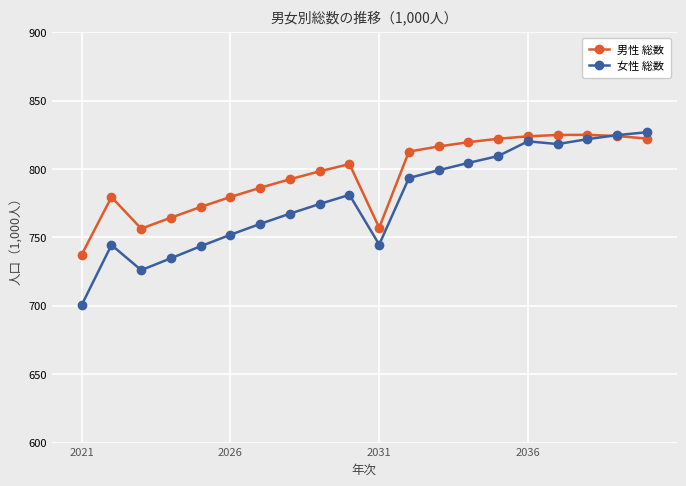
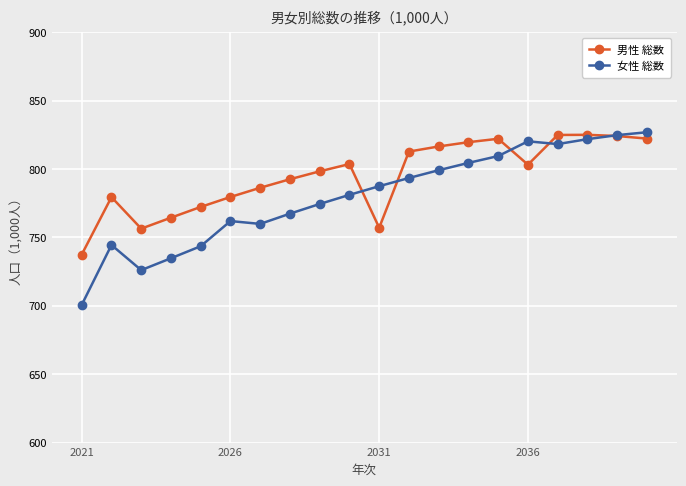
女性 総数, 2026: 752 -> 762
女性 総数, 2031: 745 -> 787
男性 総数, 2036: 824 -> 803
